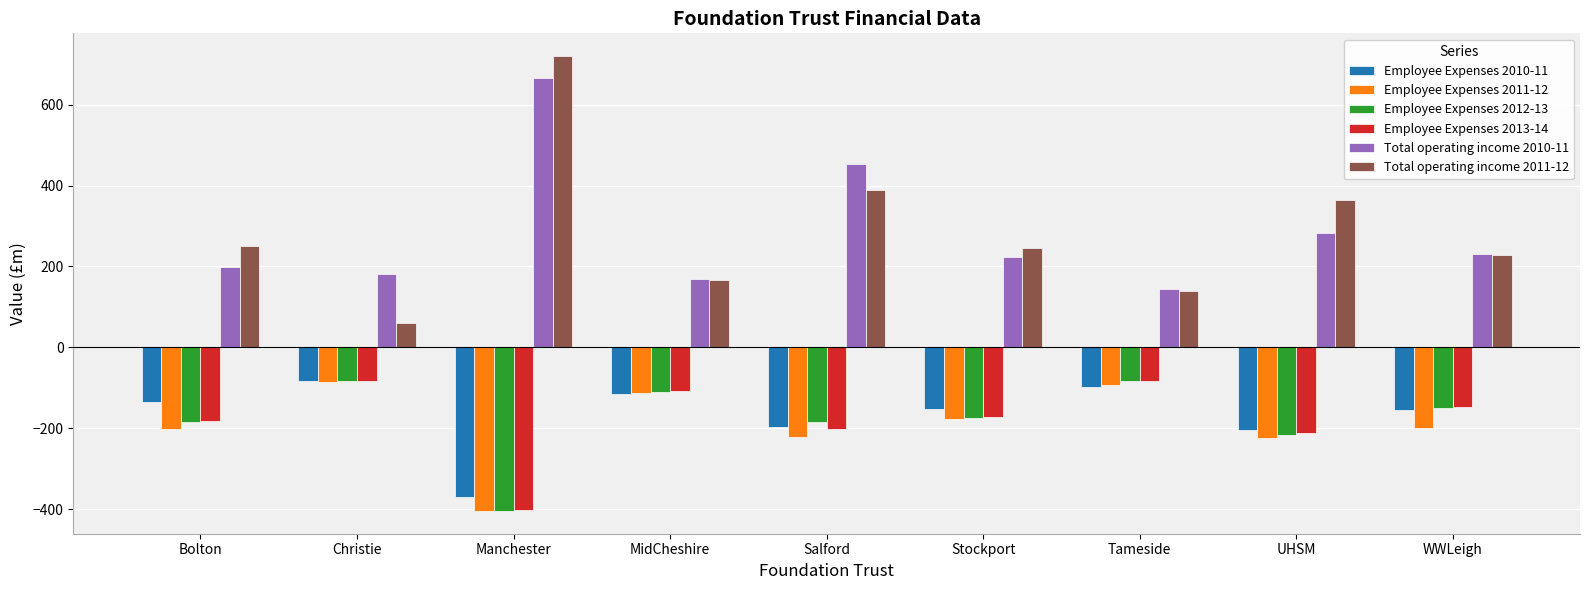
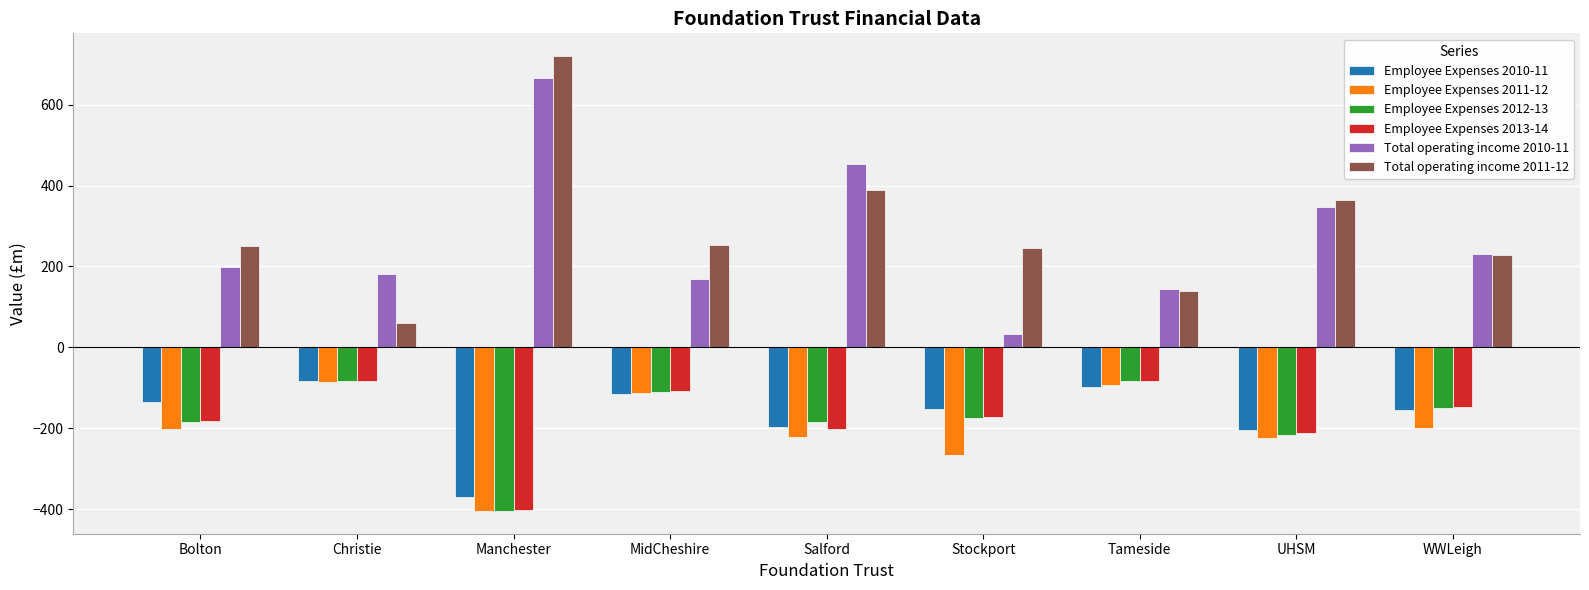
Total operating income 2011-12, MidCheshire: 170 -> 250
Employee Expenses 2011-12, Stockport: -180 -> -270
Total operating income 2010-11, Stockport: 220 -> 30
Total operating income 2010-11, UHSM: 280 -> 350
